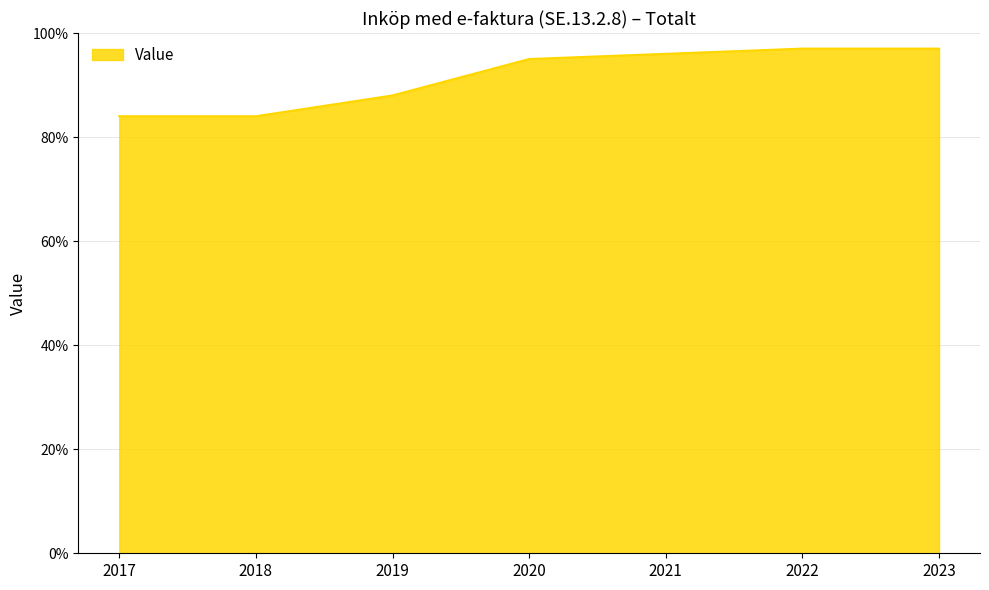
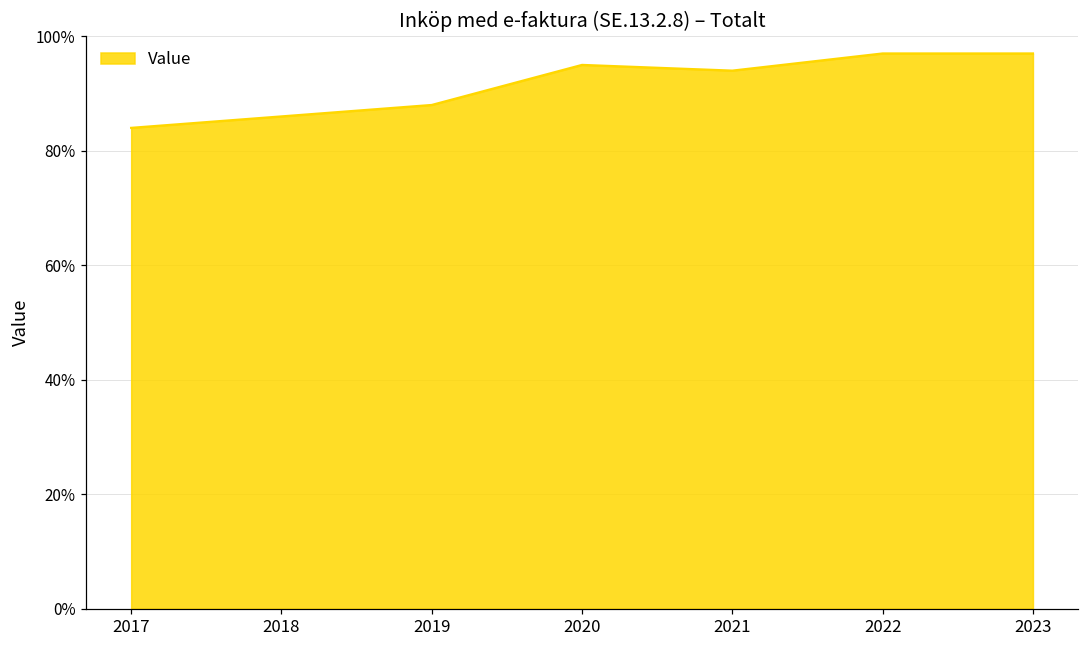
2018: 84% -> 86%
2021: 96% -> 94%
